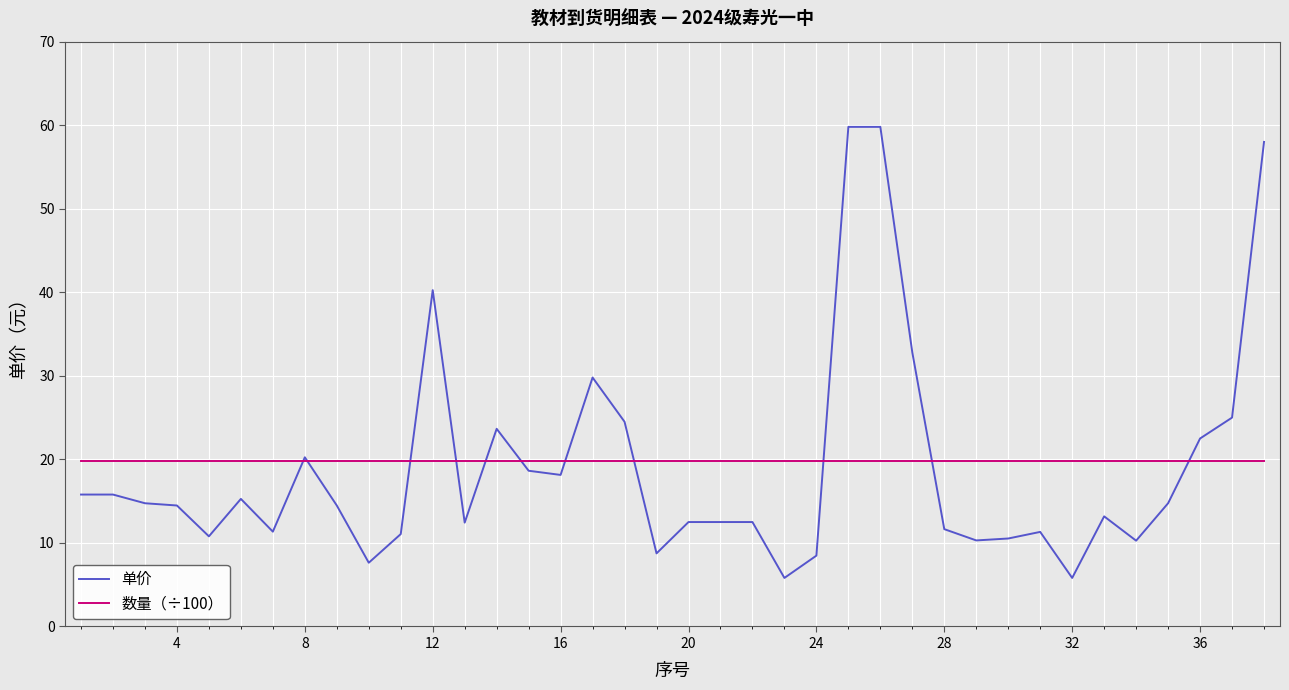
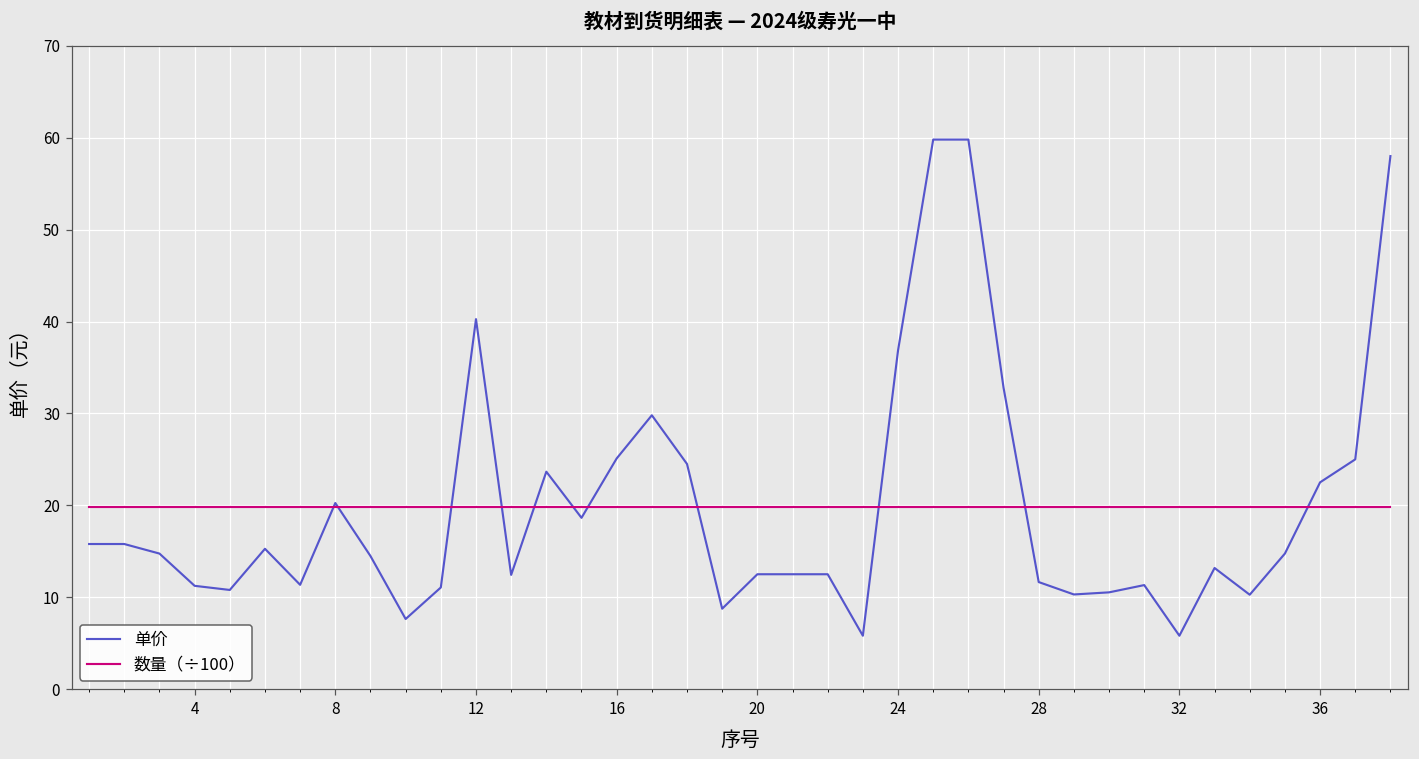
单价, 4: 14 -> 11
单价, 16: 18 -> 25
单价, 24: 8 -> 37
